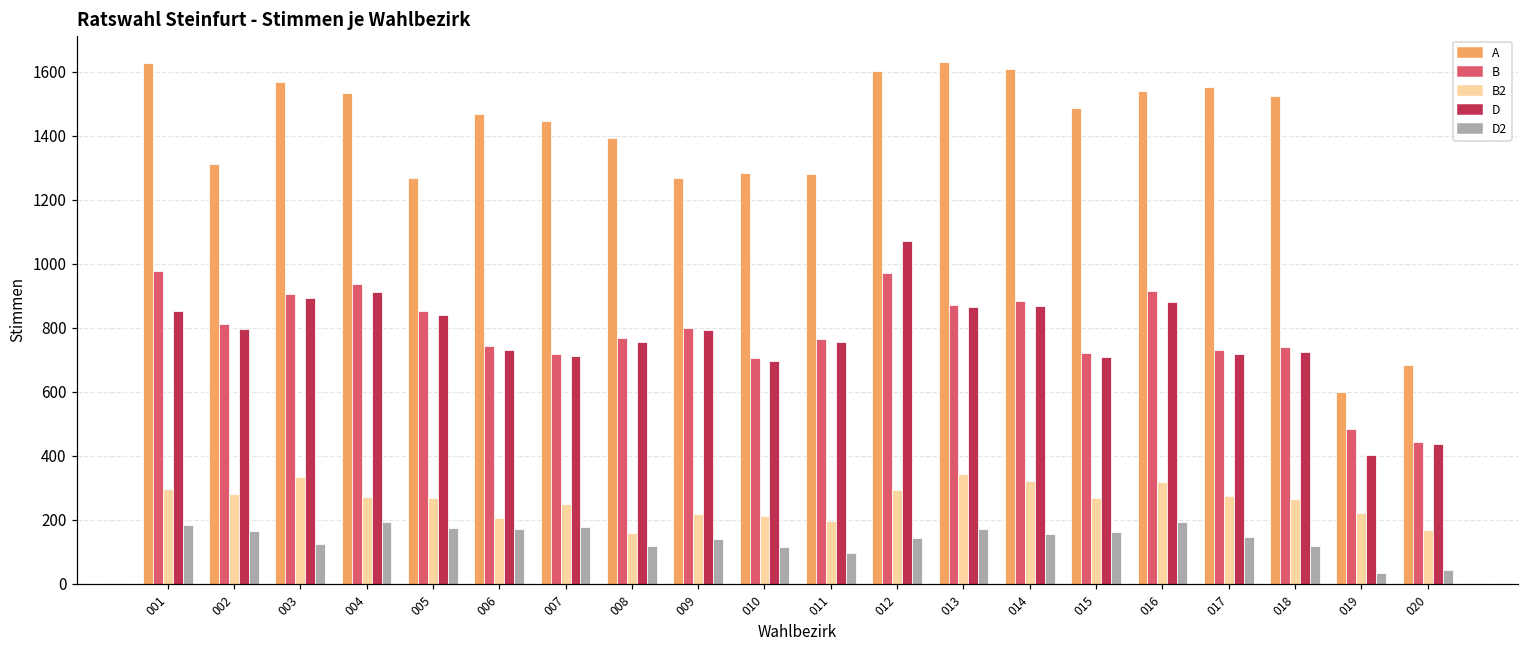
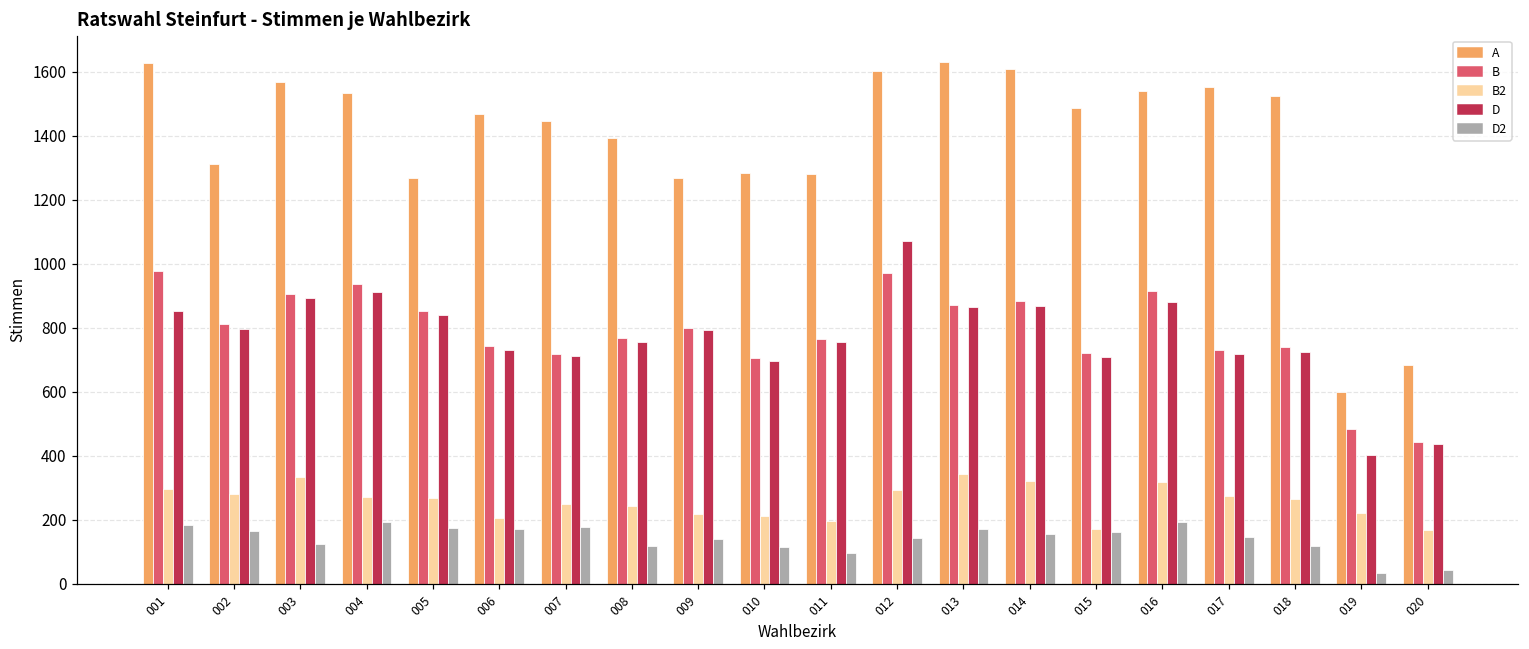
B2, 008: 160 -> 240
B2, 015: 270 -> 170
